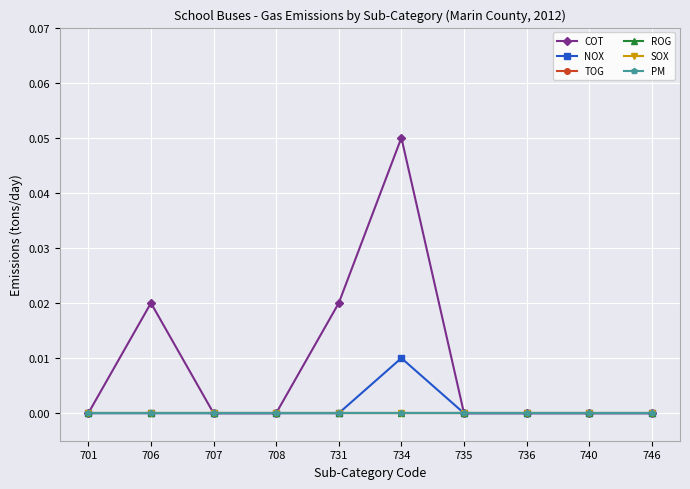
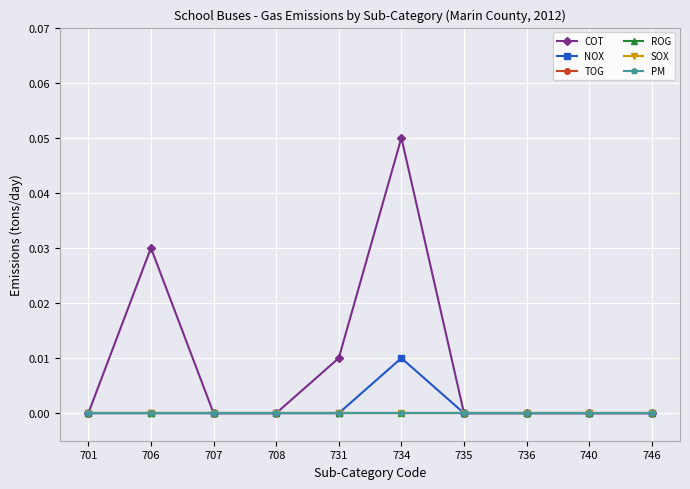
COT, 706: 0.02 -> 0.03
COT, 731: 0.02 -> 0.01
